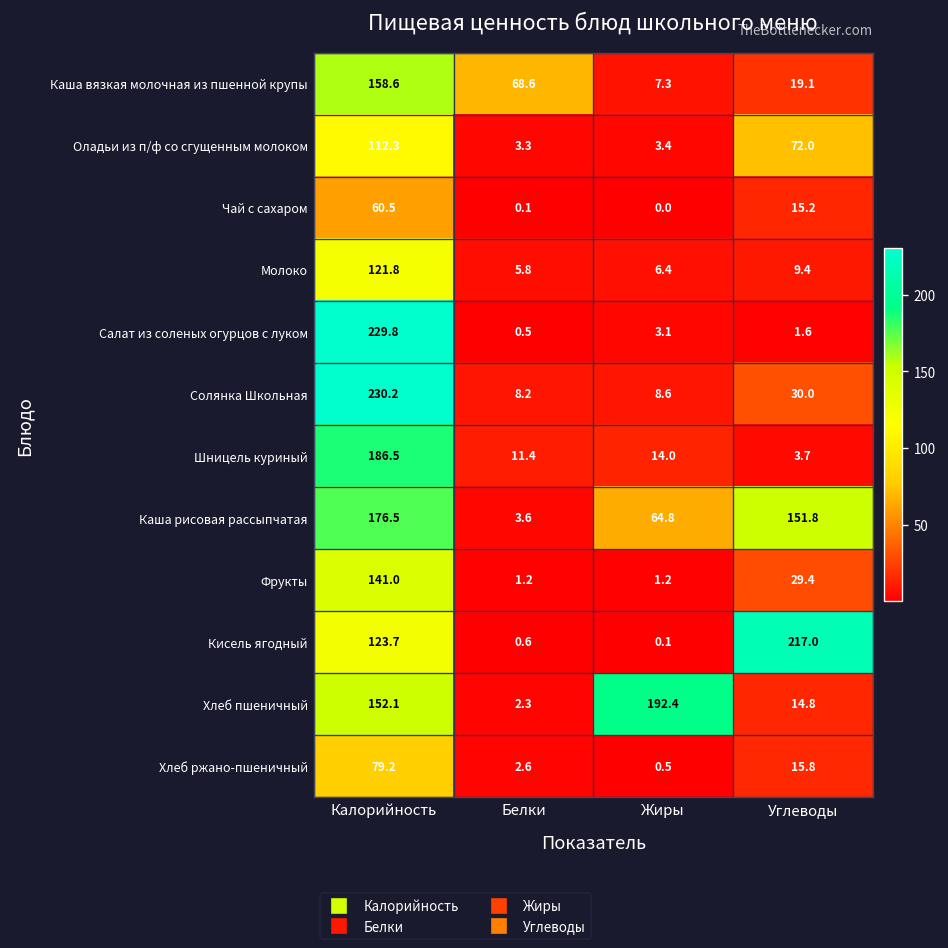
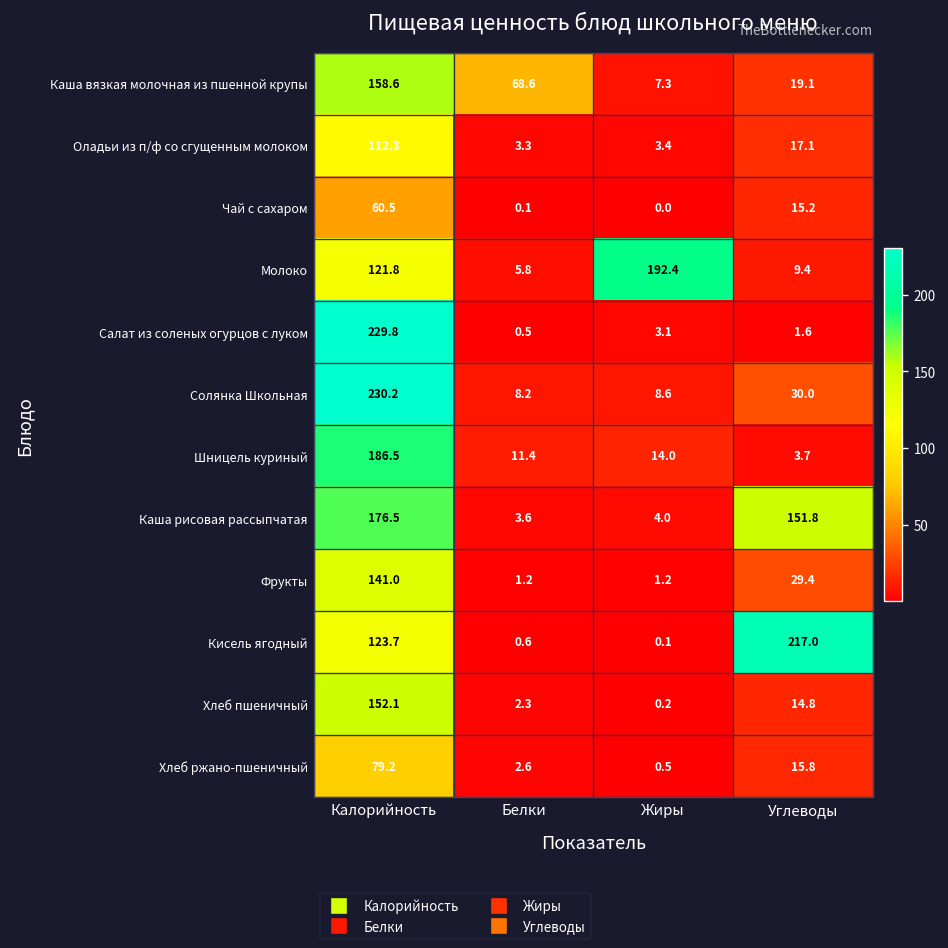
Оладьи из п/ф со сгущенным молоком, Углеводы: 72.0 -> 17.1
Молоко, Жиры: 6.4 -> 192.4
Каша рисовая рассыпчатая, Жиры: 64.8 -> 4.0
Хлеб пшеничный, Жиры: 192.4 -> 0.2
